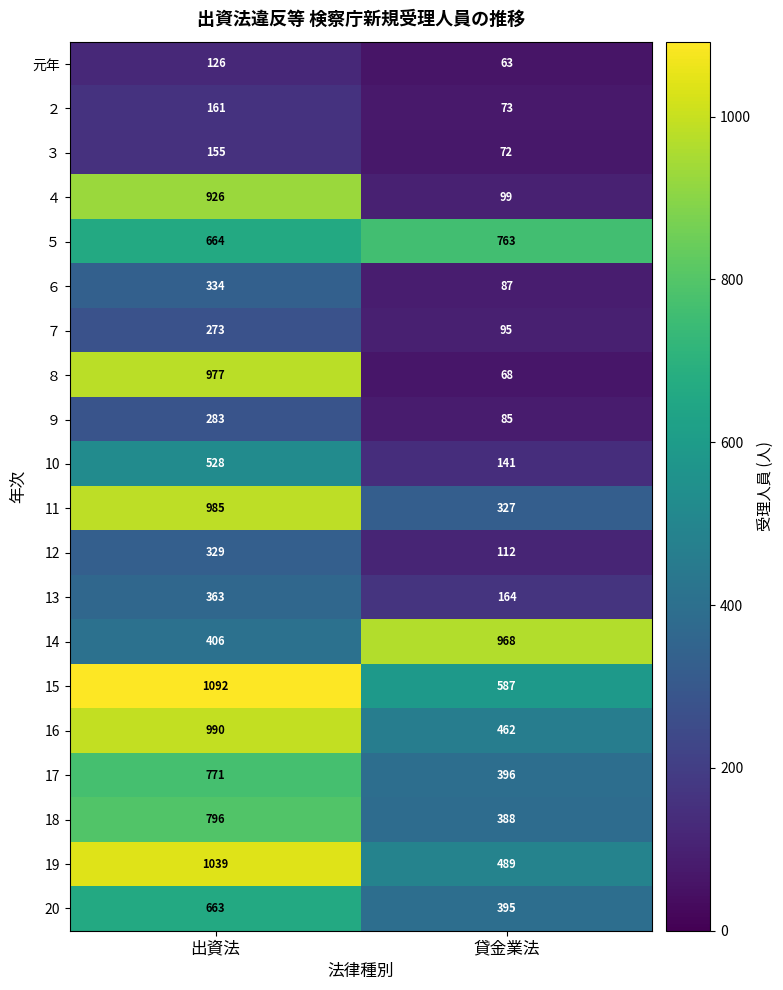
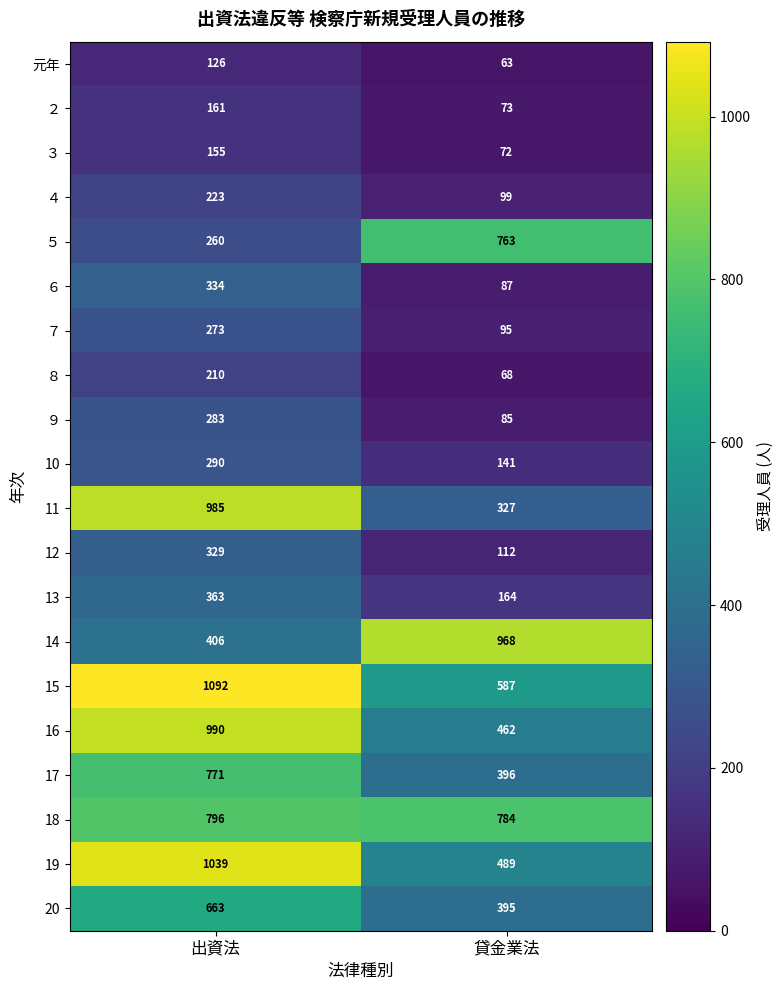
４, 出資法: 926 -> 223
５, 出資法: 664 -> 260
８, 出資法: 977 -> 210
10, 出資法: 528 -> 290
18, 貸金業法: 388 -> 784
